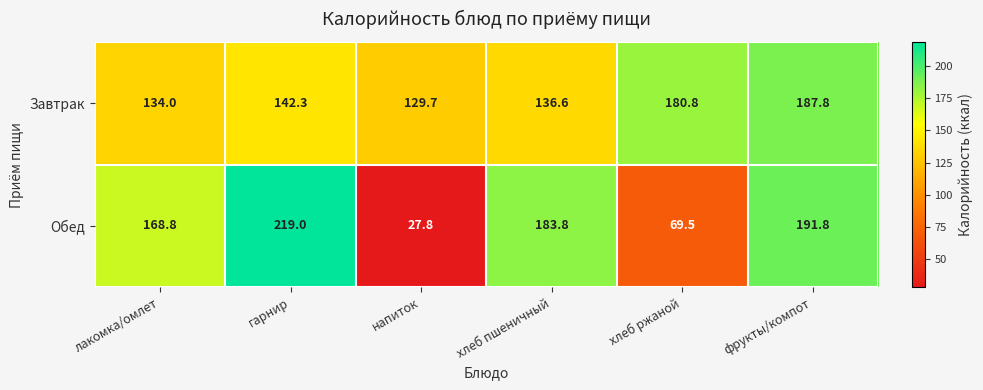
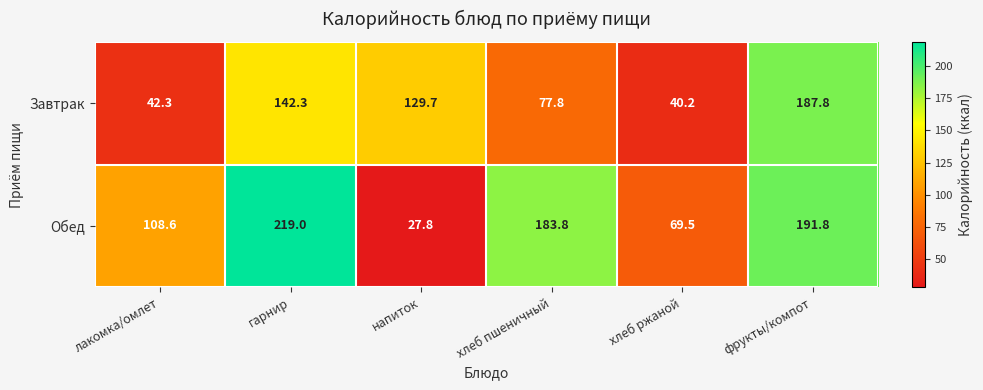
Завтрак, лакомка/омлет: 134.0 -> 42.3
Завтрак, хлеб пшеничный: 136.6 -> 77.8
Завтрак, хлеб ржаной: 180.8 -> 40.2
Обед, лакомка/омлет: 168.8 -> 108.6
